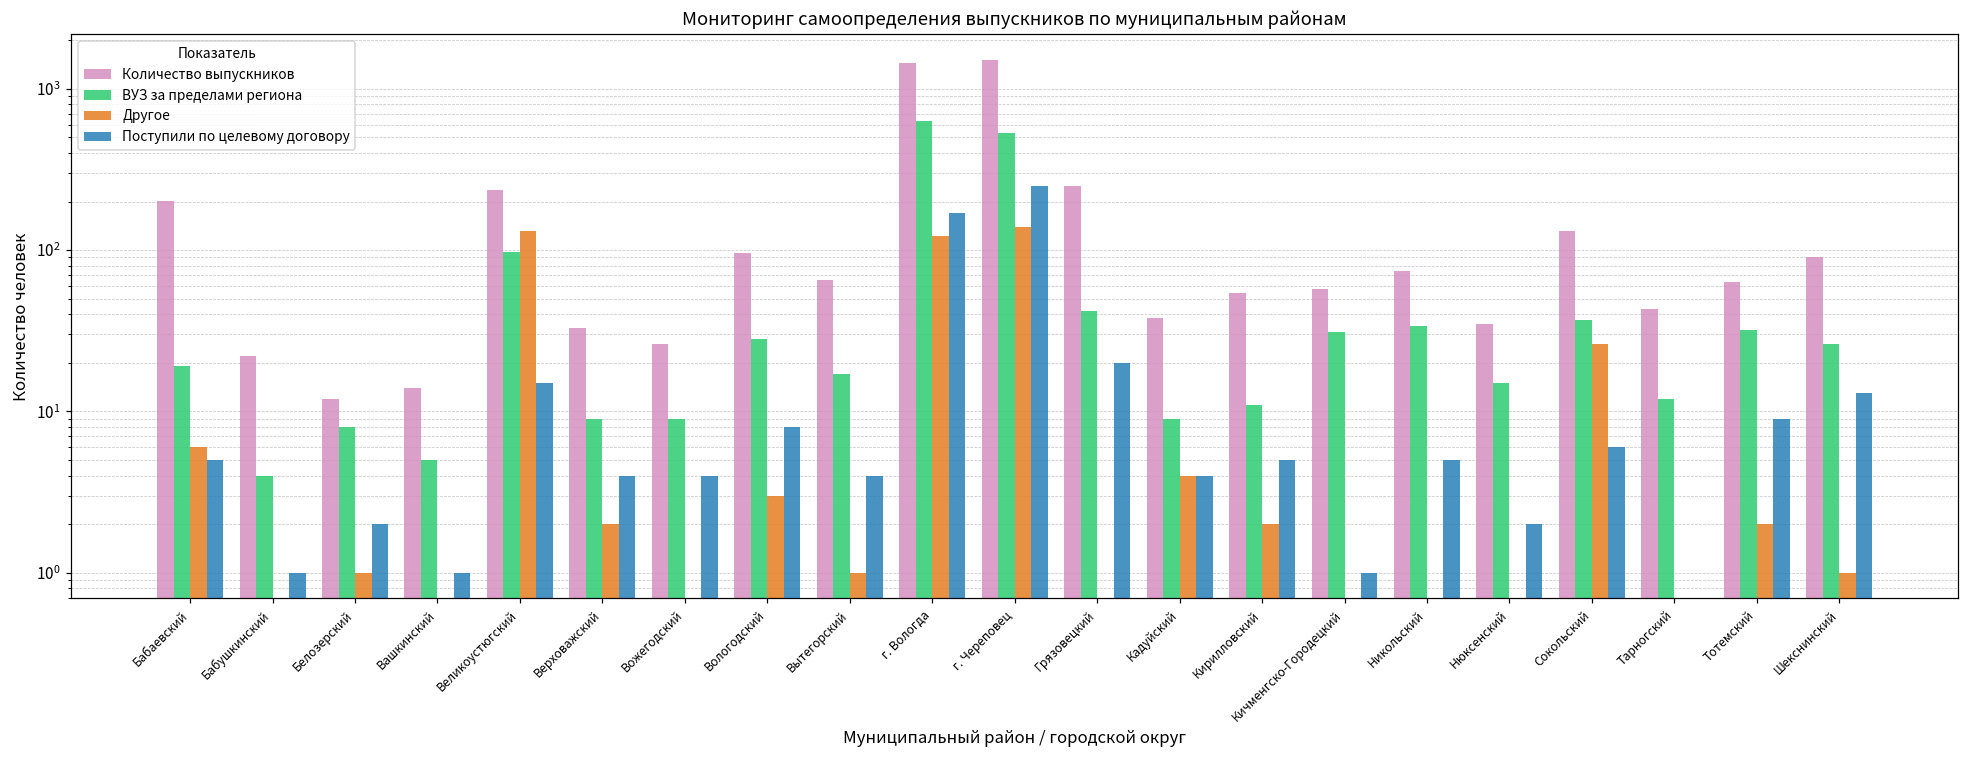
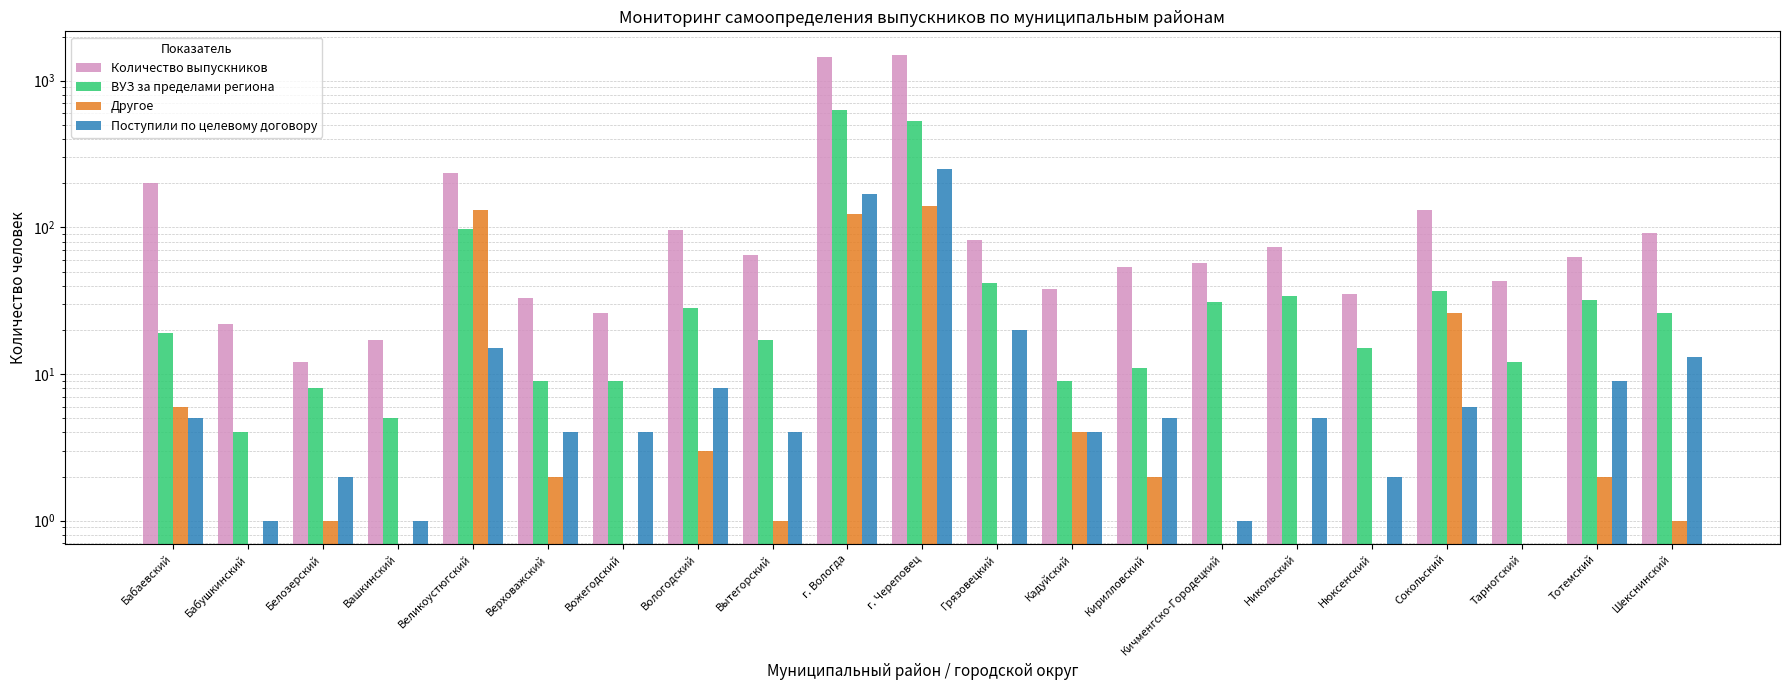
Количество выпускников, Вашкинский: 14 -> 17
Количество выпускников, Грязовецкий: 250 -> 80
